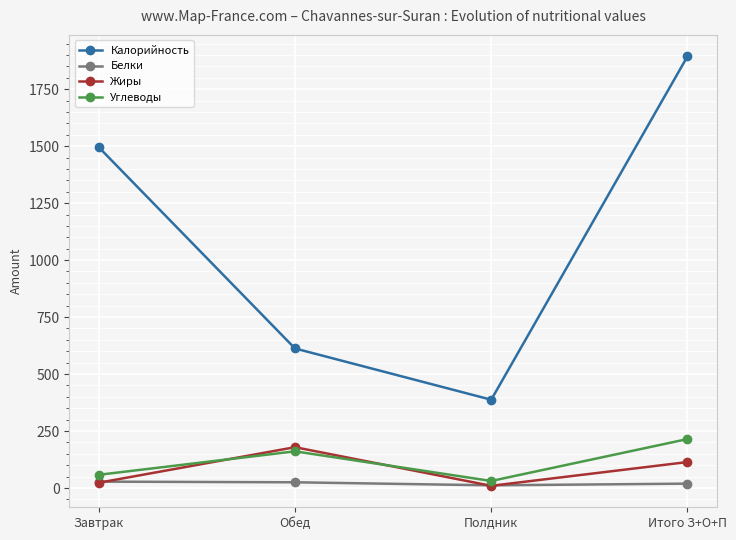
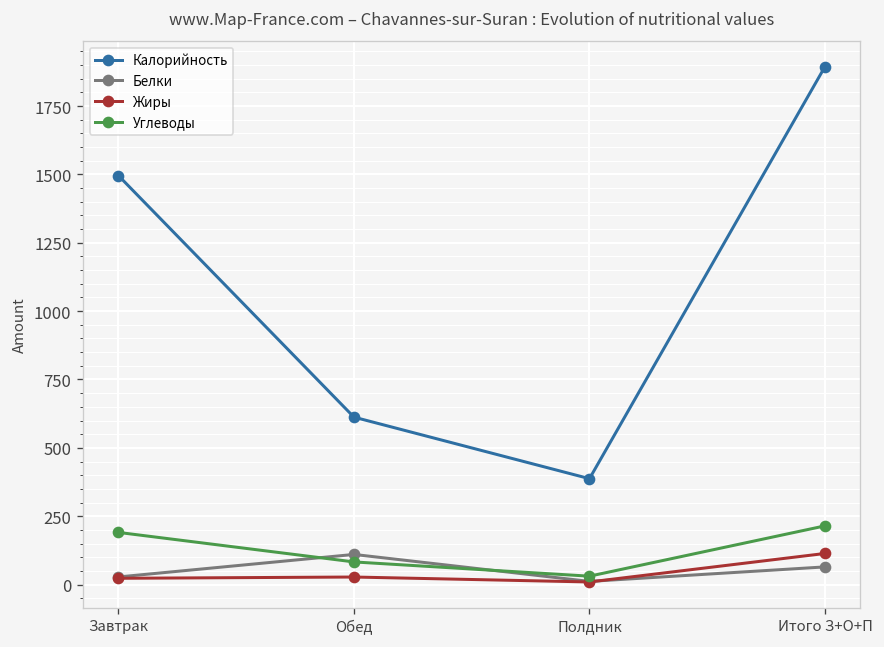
Углеводы, Завтрак: 60 -> 190
Белки, Обед: 30 -> 110
Жиры, Обед: 180 -> 30
Углеводы, Обед: 160 -> 80
Белки, Итого З+О+П: 20 -> 60
